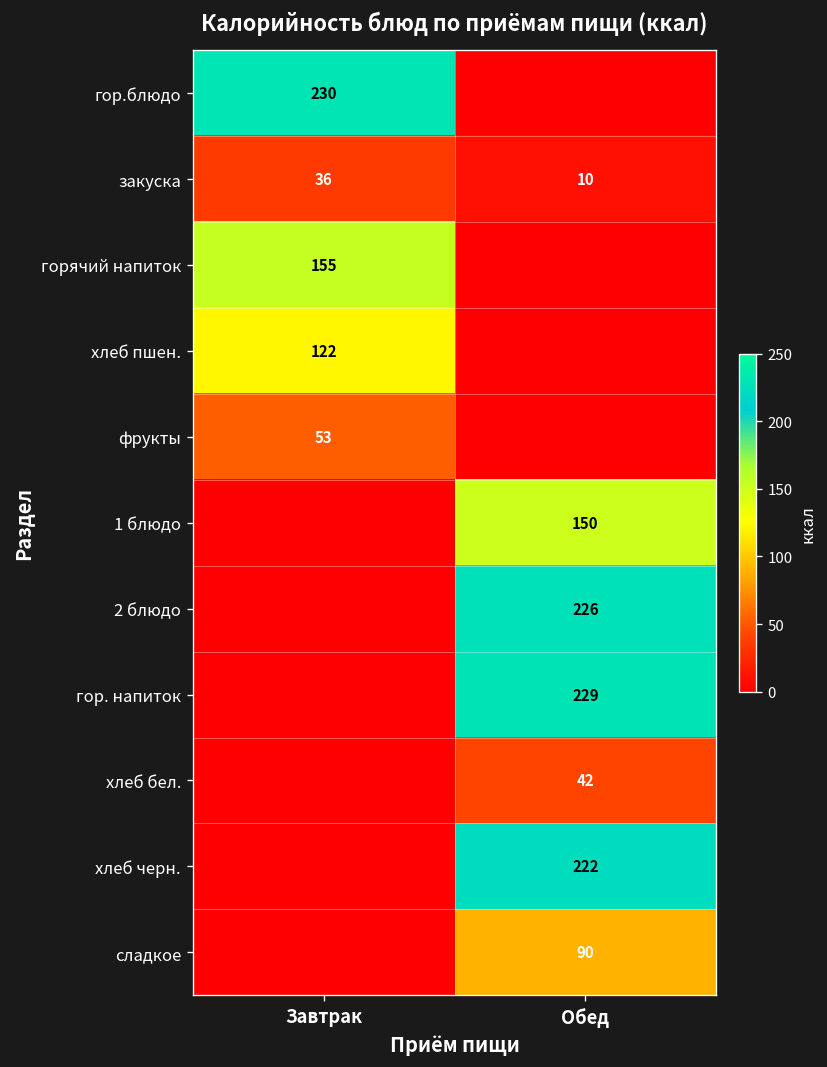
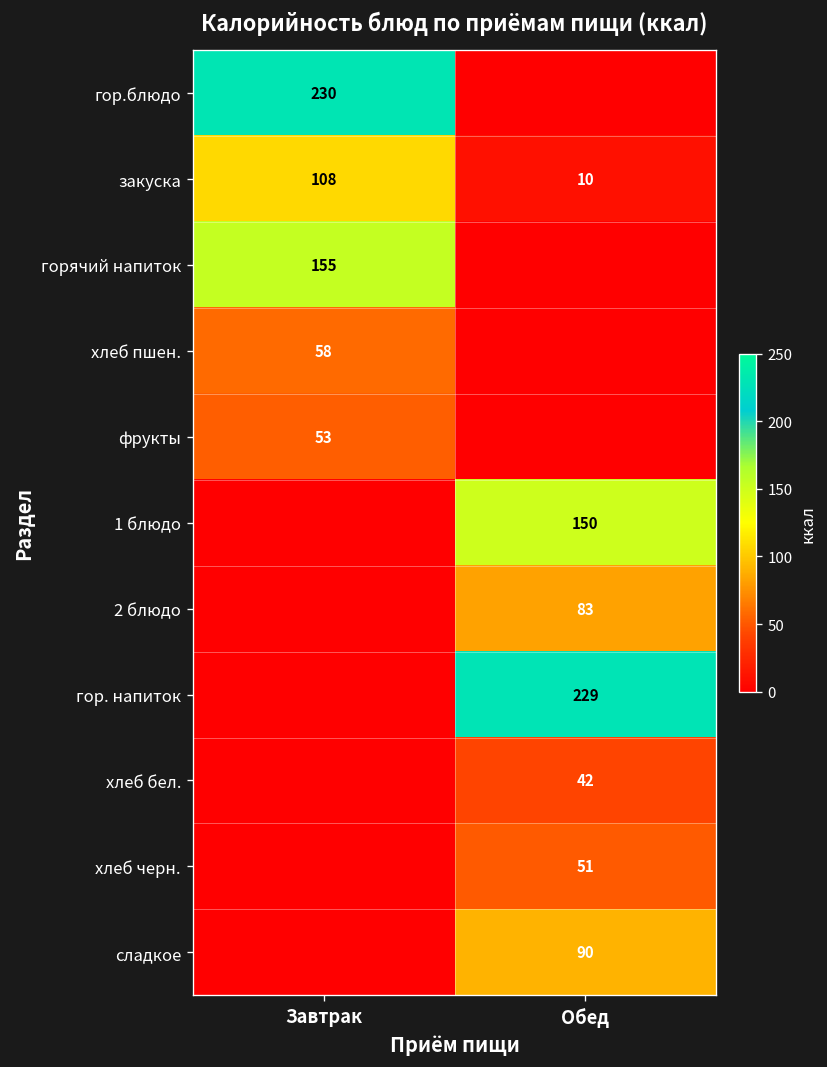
закуска, Завтрак: 36 -> 108
хлеб пшен., Завтрак: 122 -> 58
2 блюдо, Обед: 226 -> 83
хлеб черн., Обед: 222 -> 51
